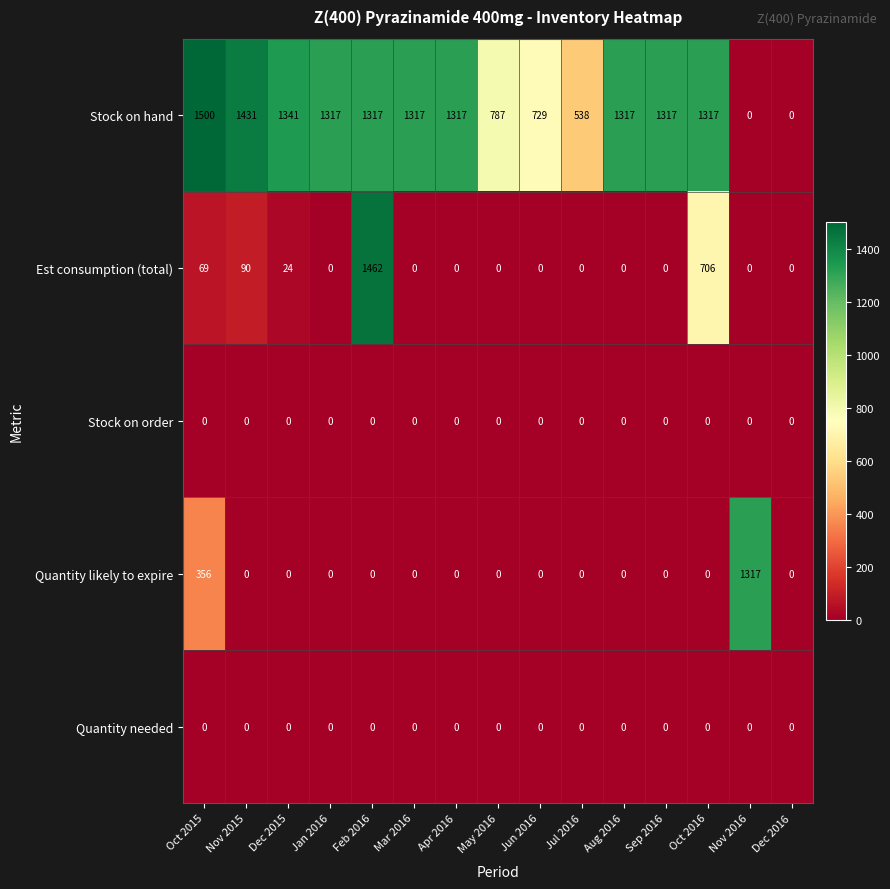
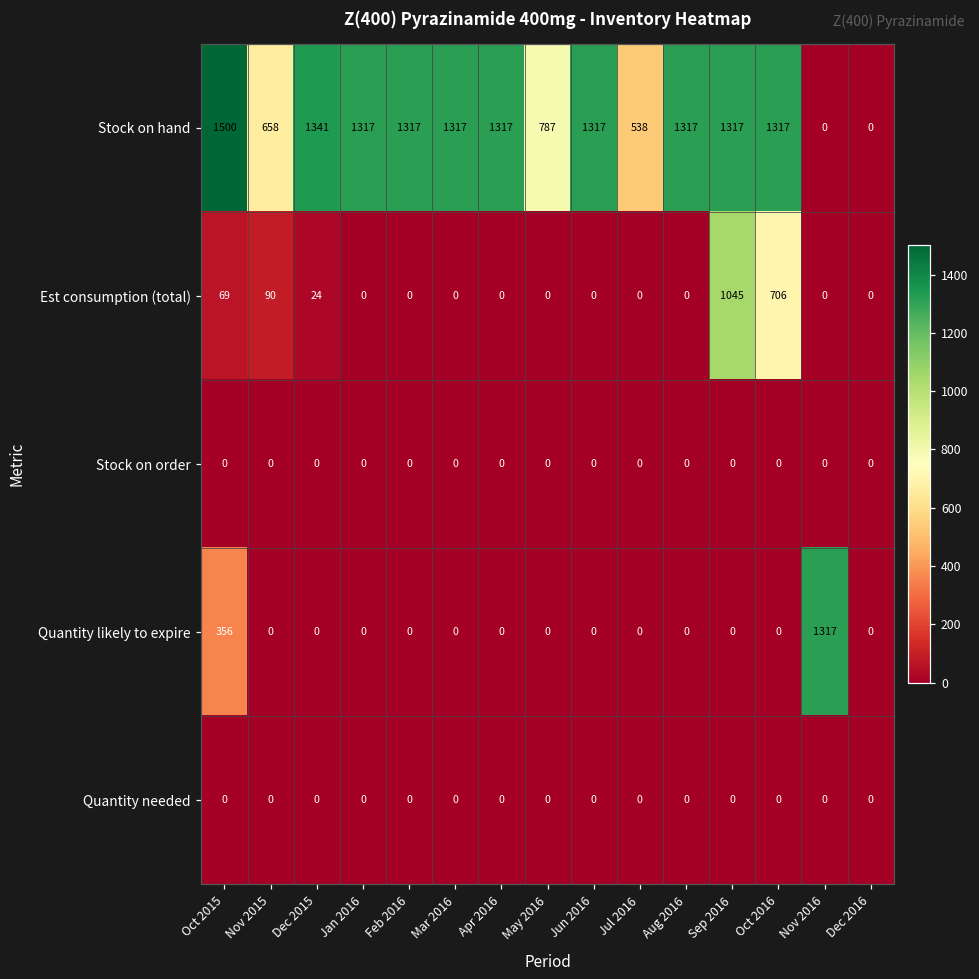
Stock on hand, Nov 2015: 1431 -> 658
Stock on hand, Jun 2016: 729 -> 1317
Est consumption (total), Feb 2016: 1462 -> 0
Est consumption (total), Sep 2016: 0 -> 1045
